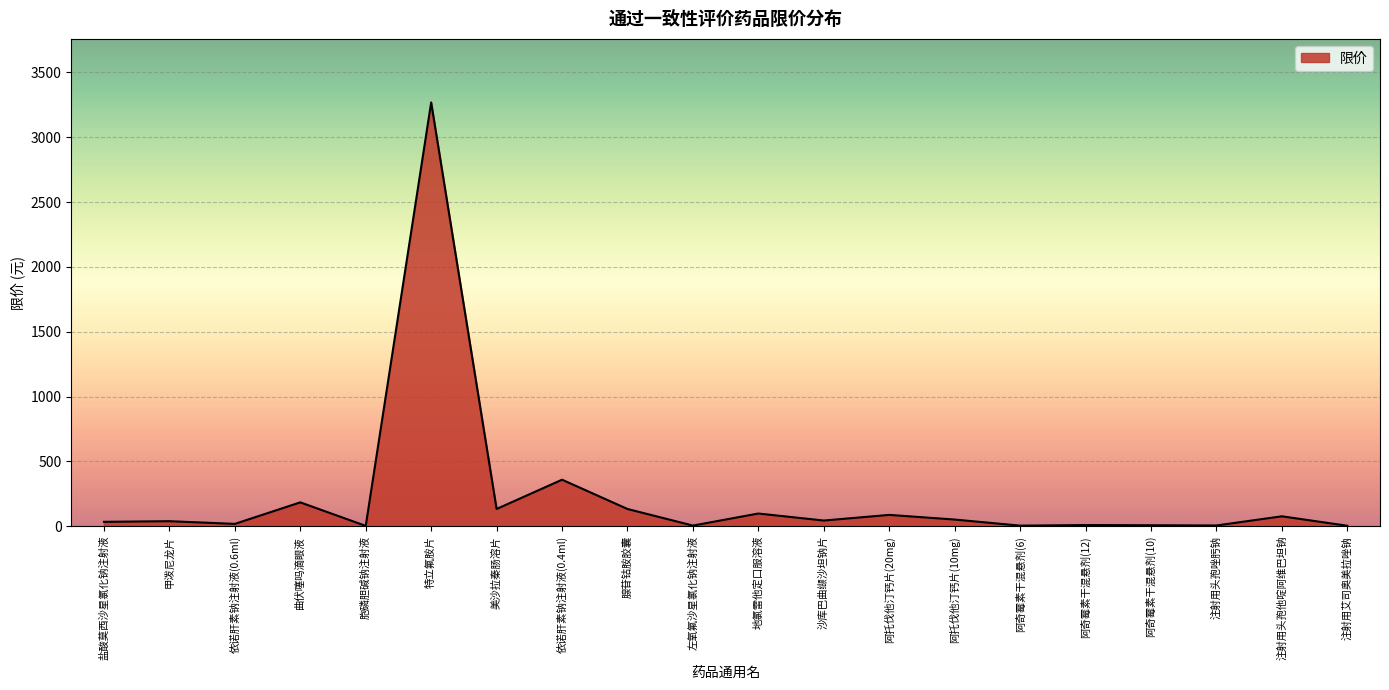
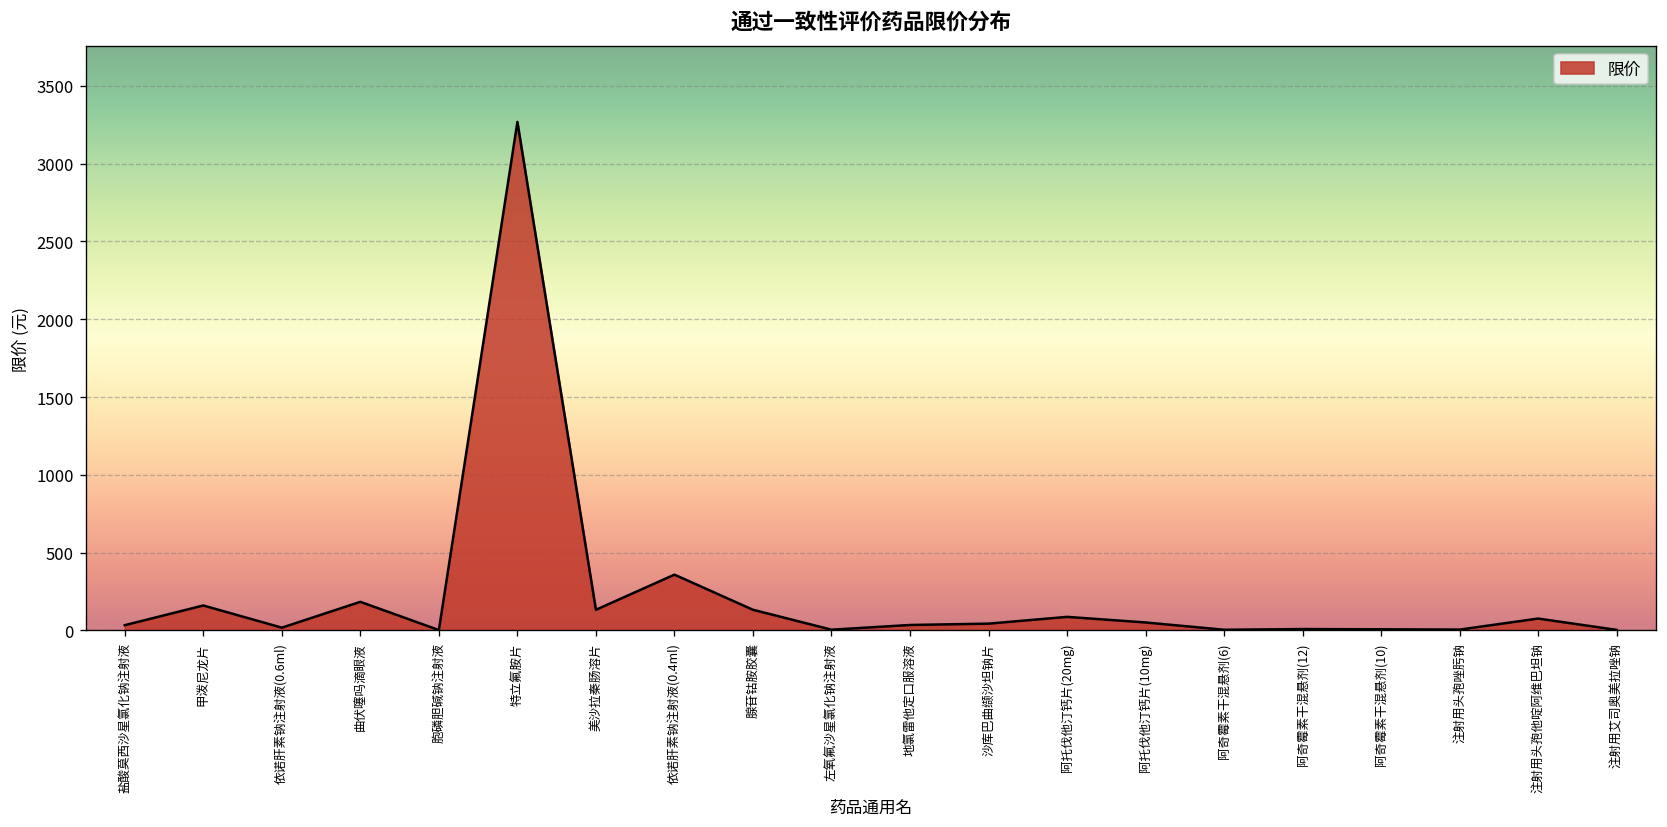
甲泼尼龙片: 40 -> 160
地氯雷他定口服溶液: 100 -> 40
